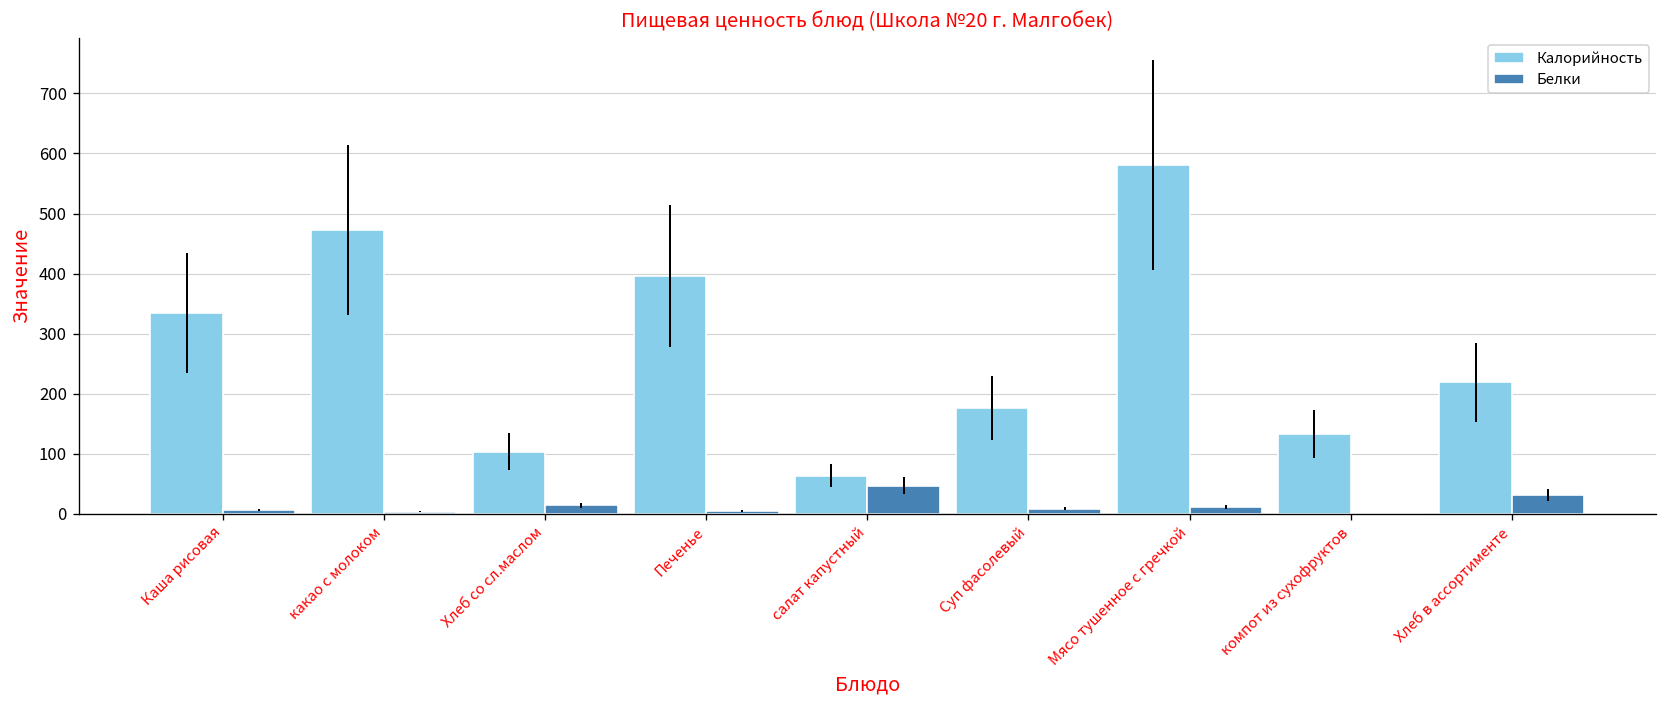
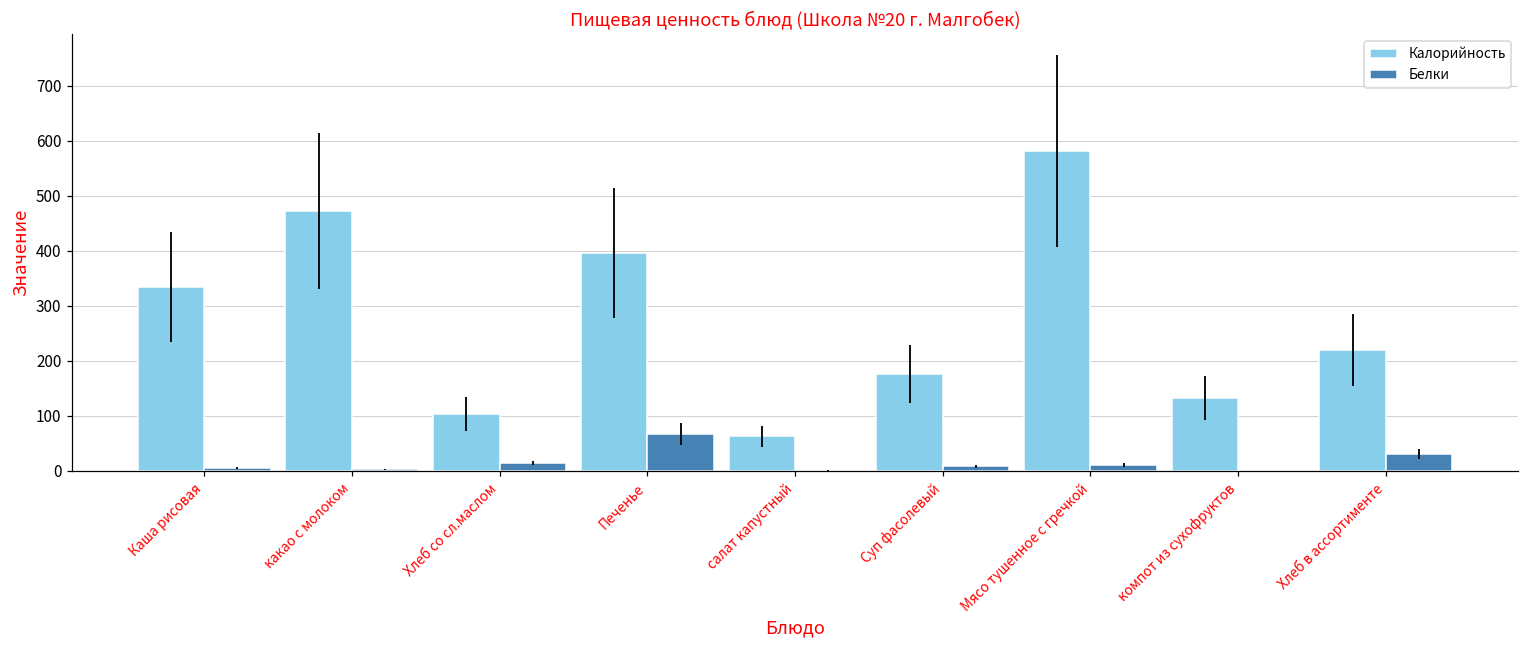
Белки, Печенье: 0 -> 70
Белки, салат капустный: 50 -> 0
